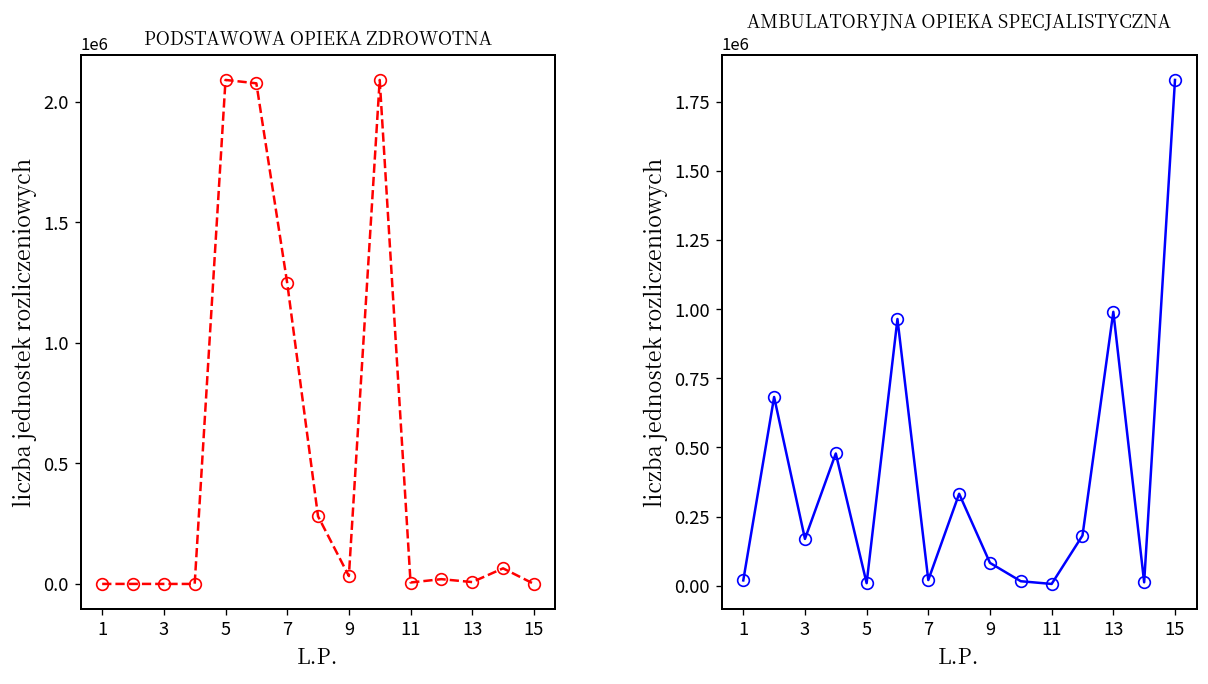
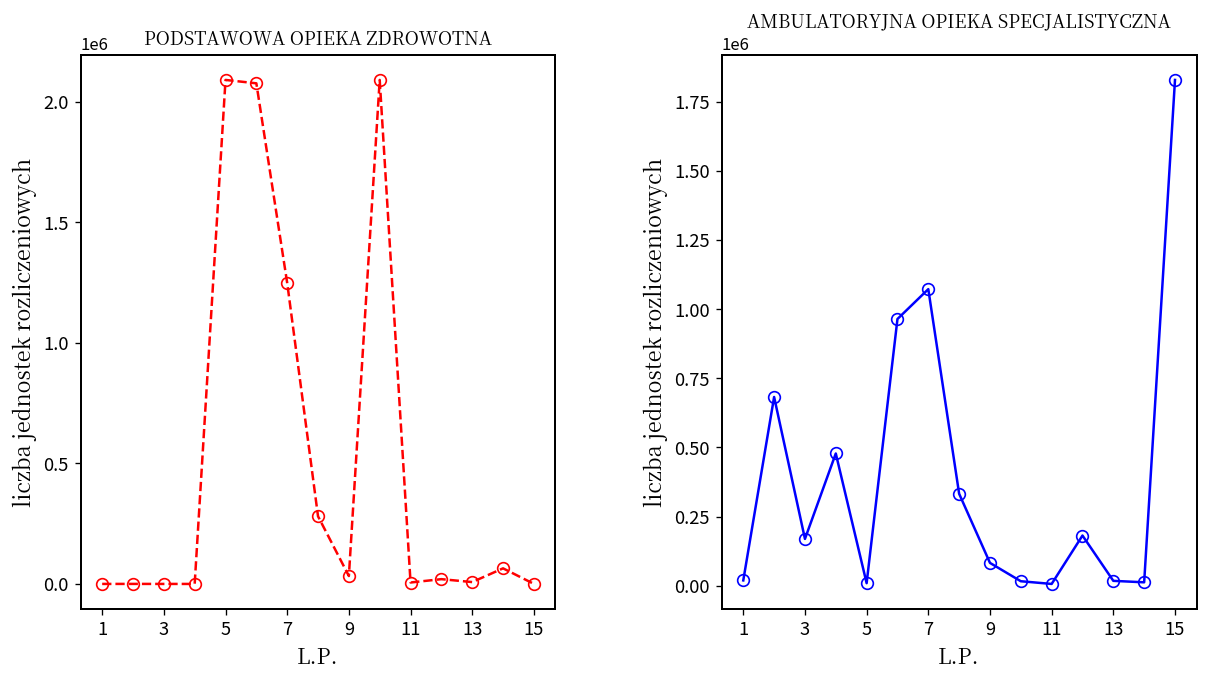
AMBULATORYJNA OPIEKA SPECJALISTYCZNA, 7: 20000 -> 1070000
AMBULATORYJNA OPIEKA SPECJALISTYCZNA, 13: 990000 -> 20000
